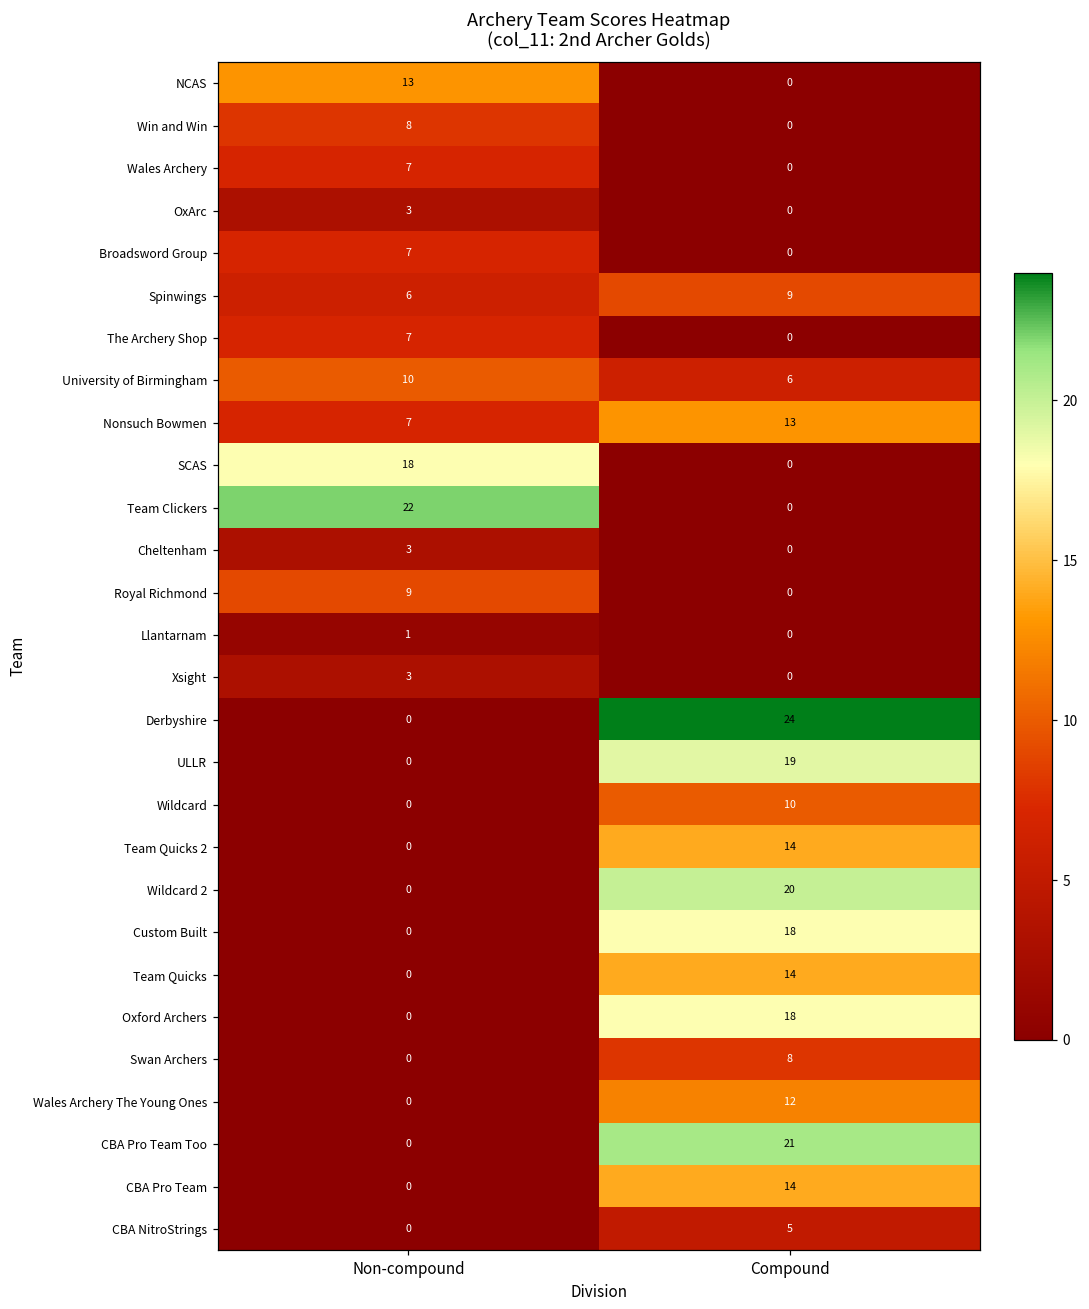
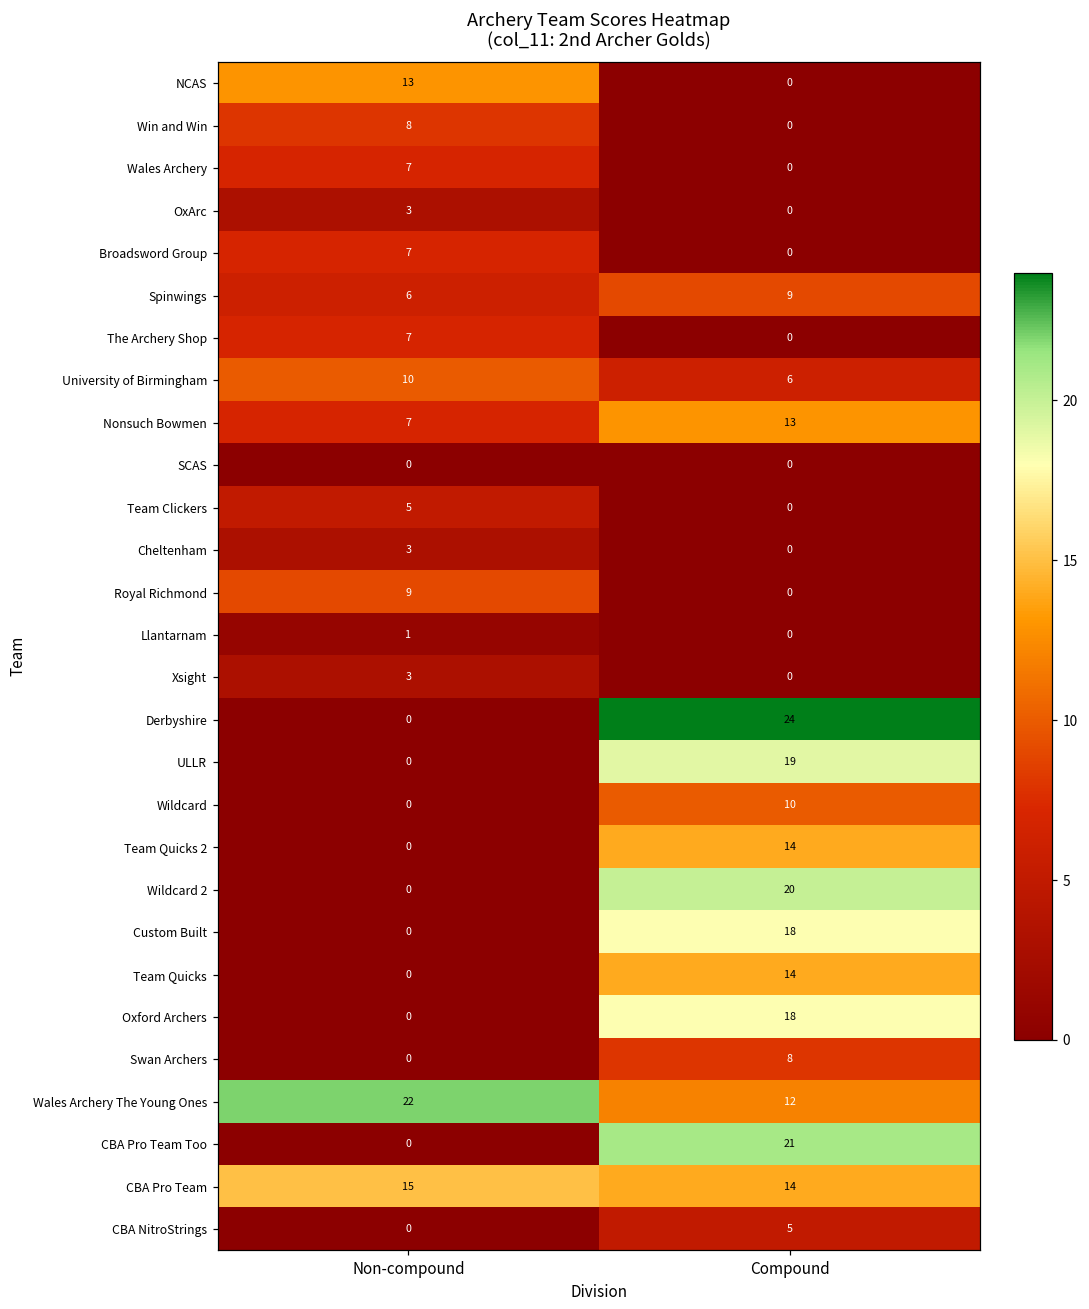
SCAS, Non-compound: 18 -> 0
Team Clickers, Non-compound: 22 -> 5
Wales Archery The Young Ones, Non-compound: 0 -> 22
CBA Pro Team, Non-compound: 0 -> 15
